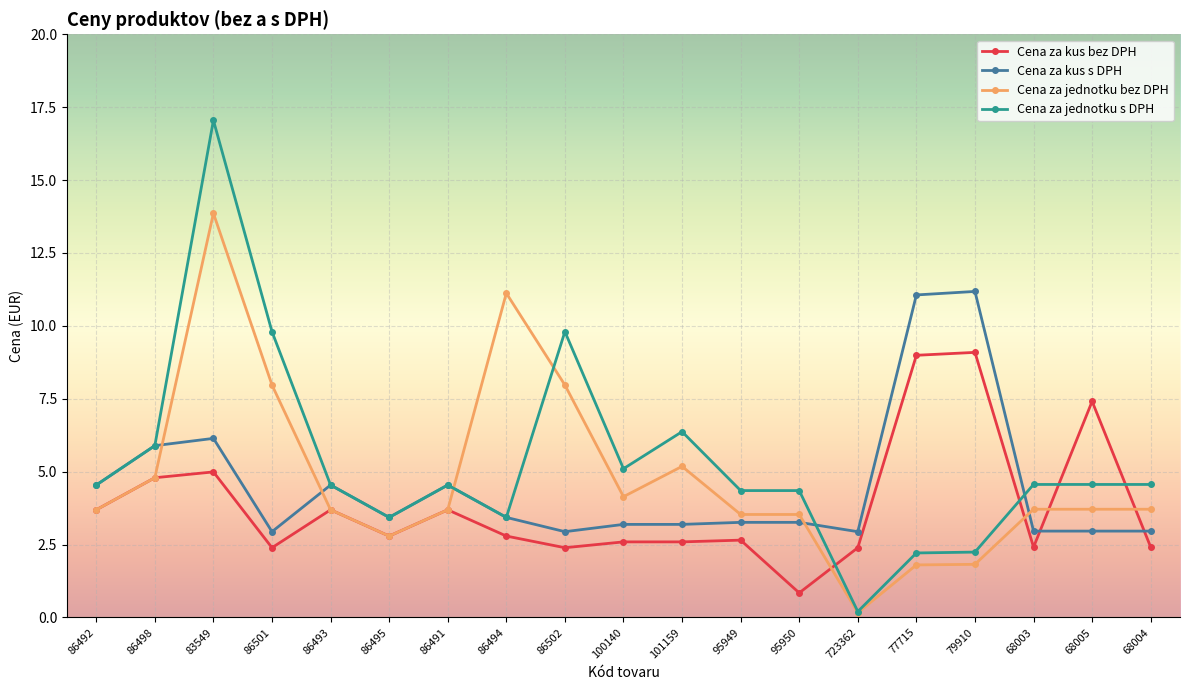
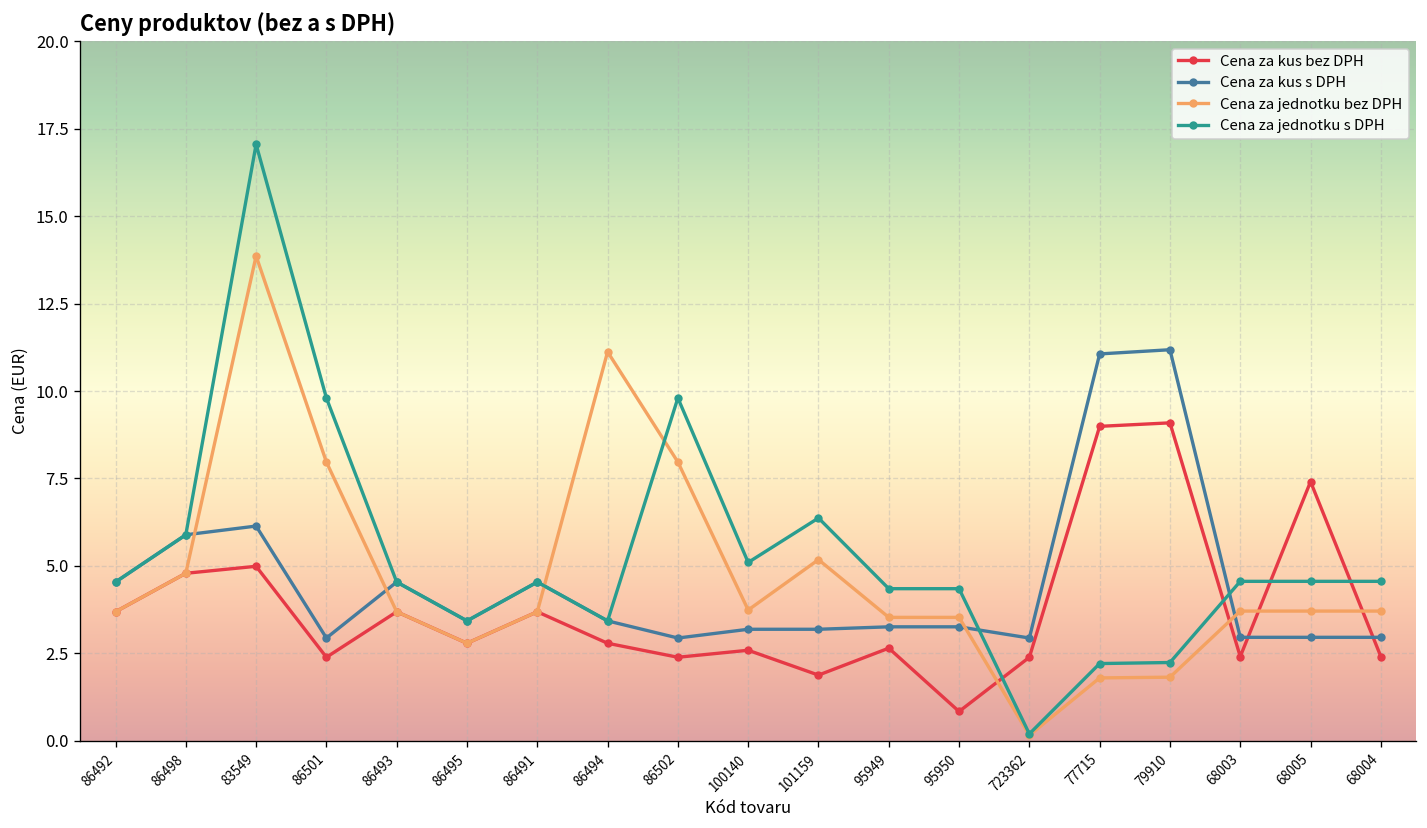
Cena za jednotku bez DPH, 100140: 4.1 -> 3.7
Cena za kus bez DPH, 101159: 2.6 -> 1.9
